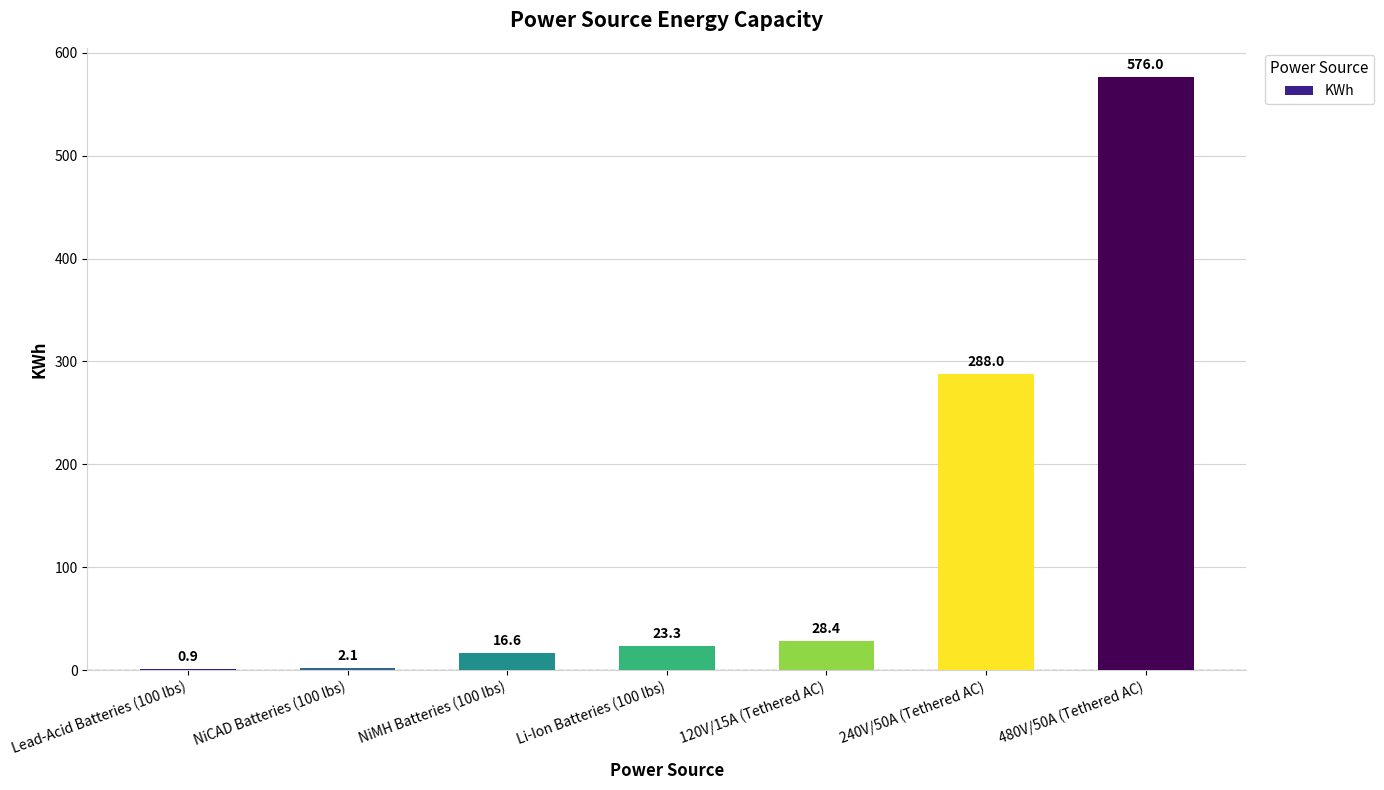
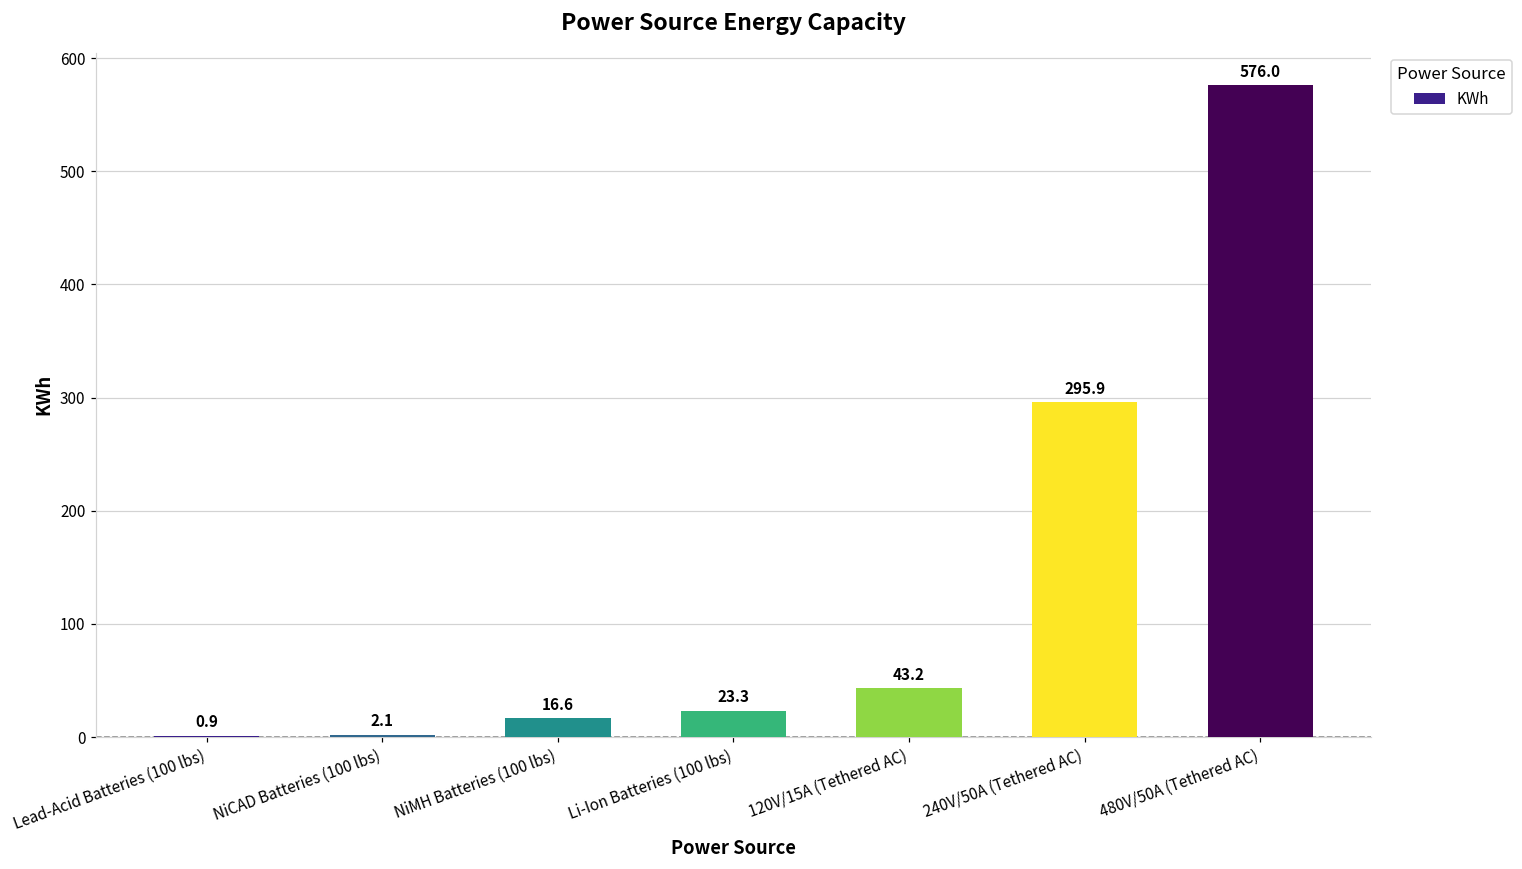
120V/15A (Tethered AC): 28.4 -> 43.2
240V/50A (Tethered AC): 288.0 -> 295.9
